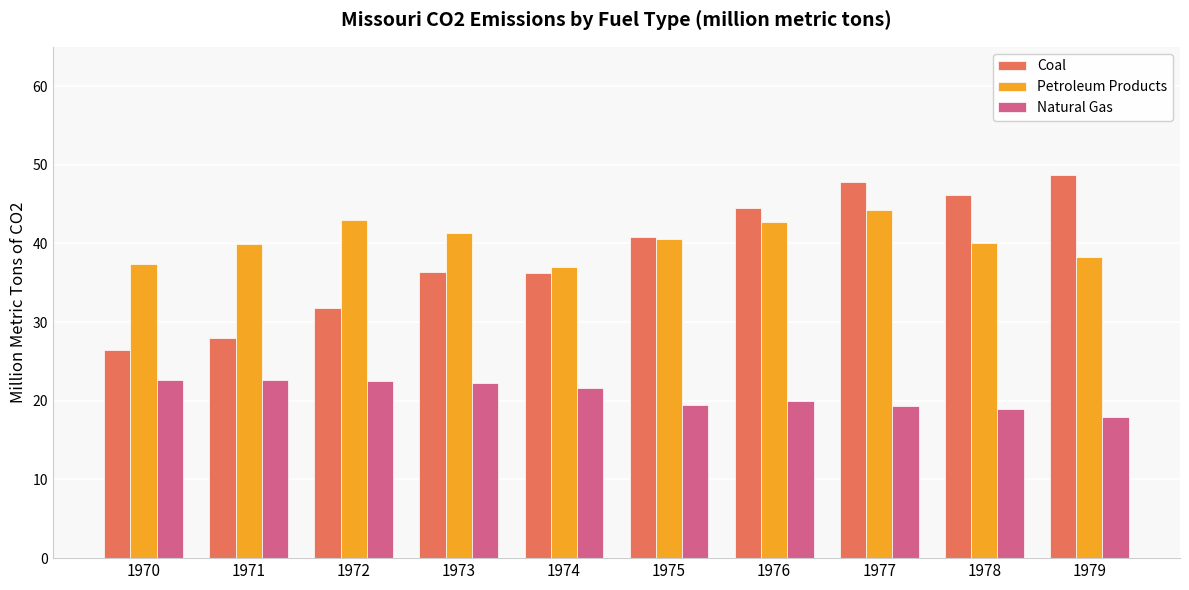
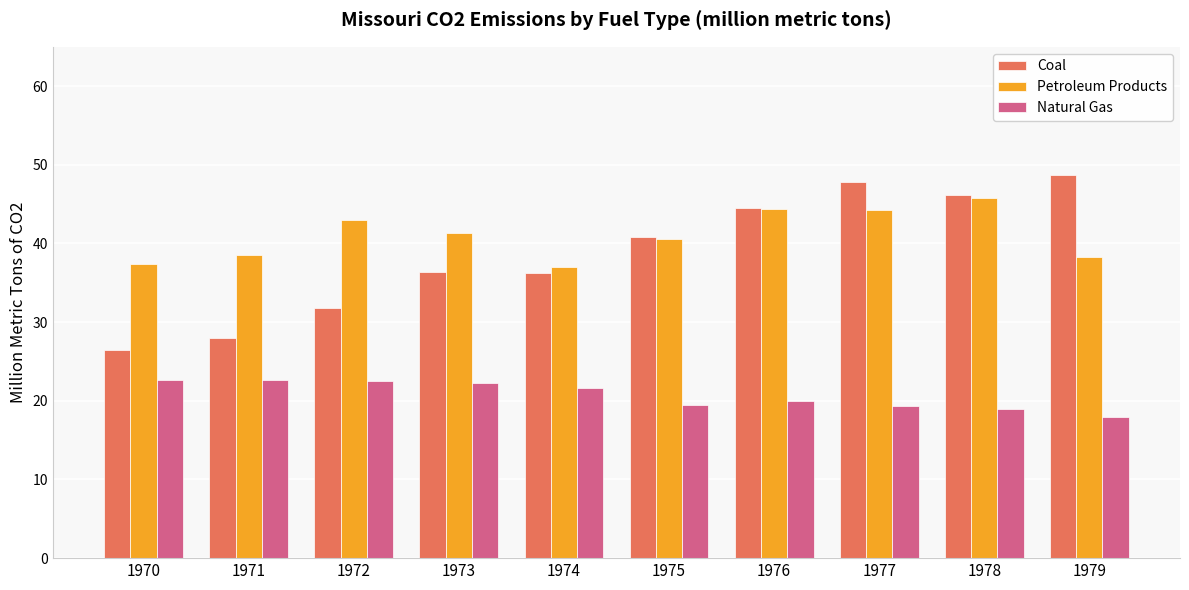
Petroleum Products, 1971: 40 -> 38
Petroleum Products, 1976: 43 -> 44
Petroleum Products, 1978: 40 -> 46
